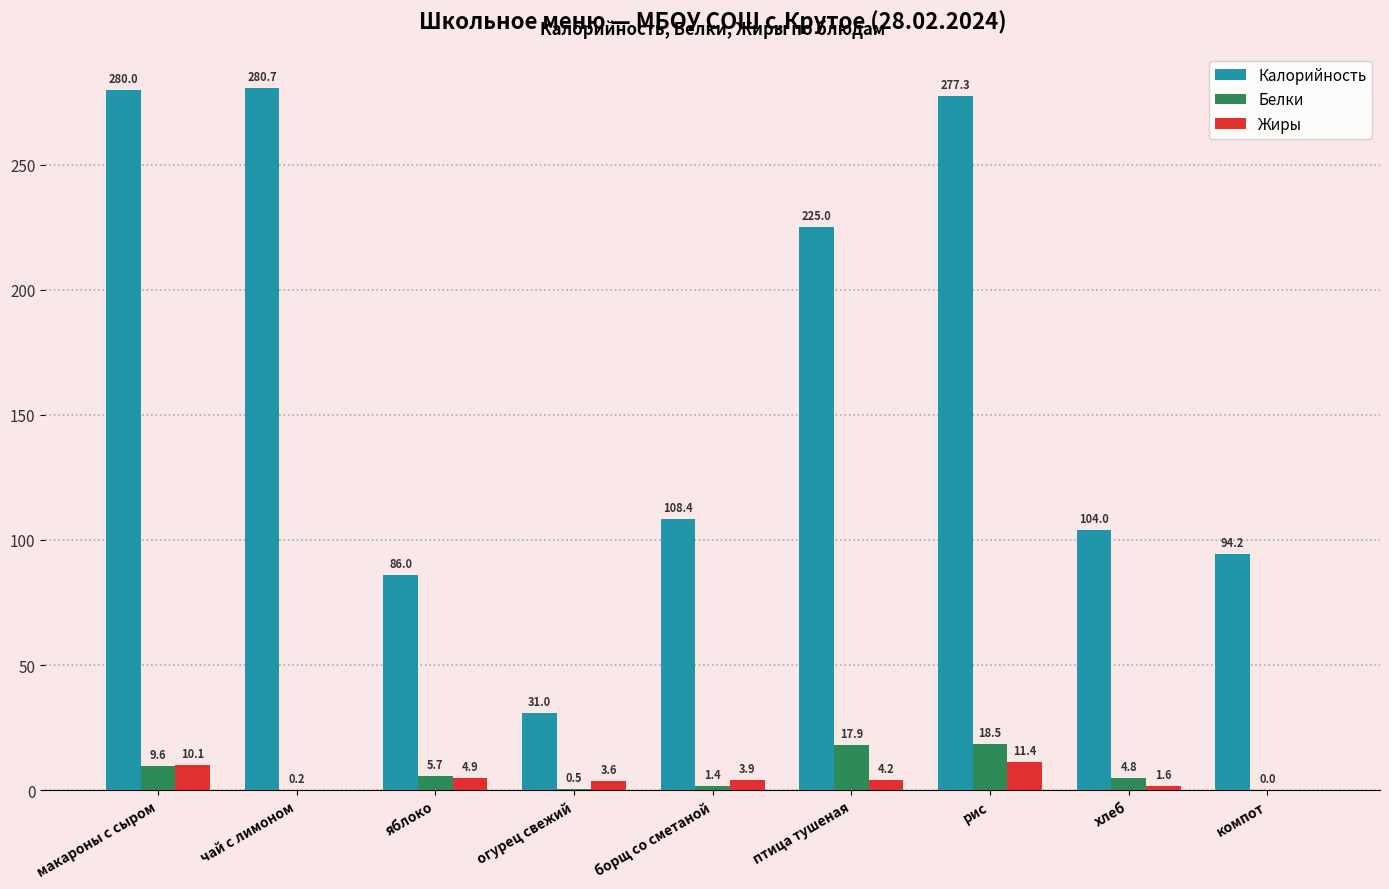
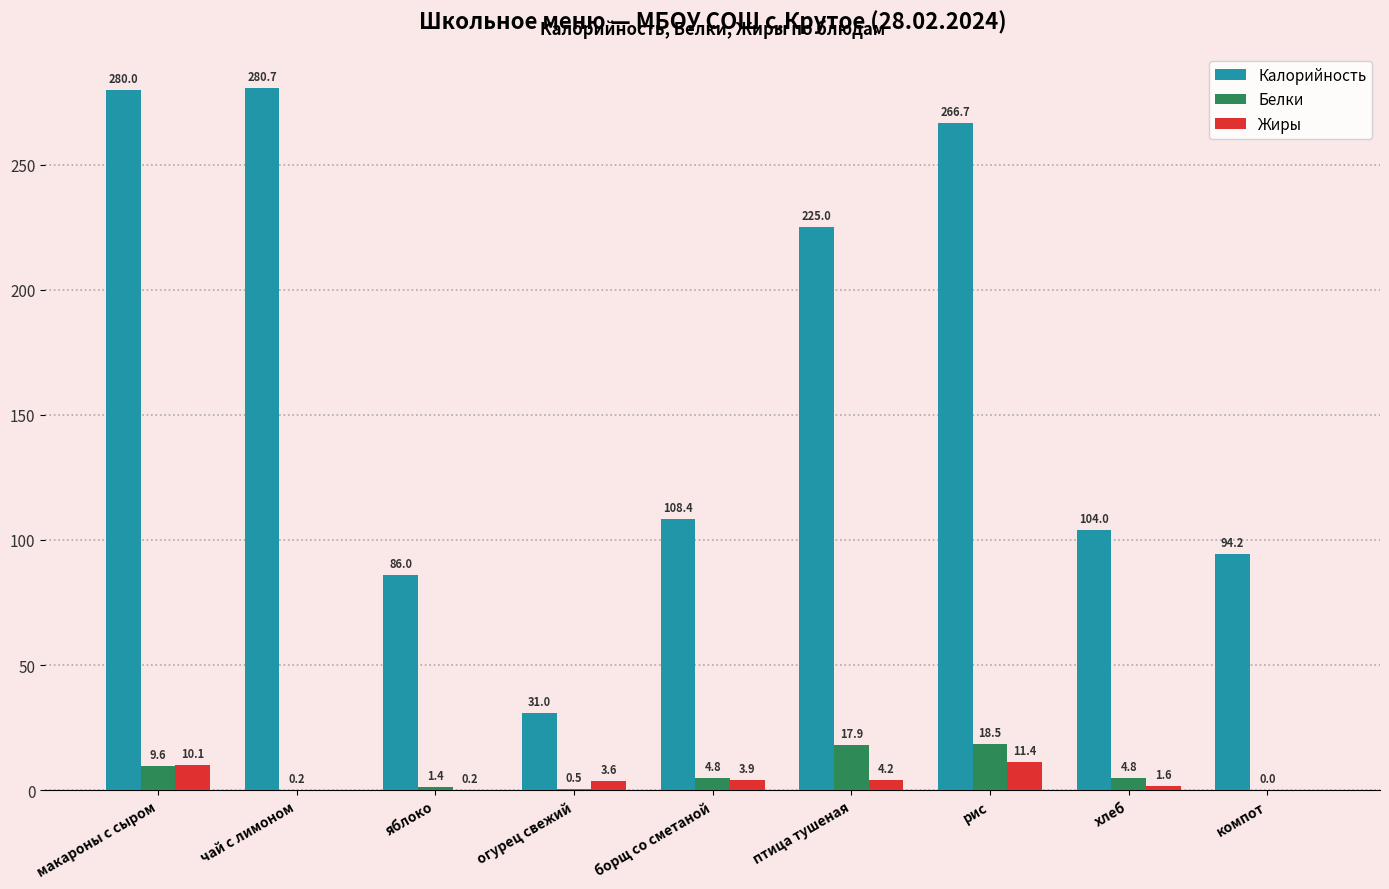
Белки, яблоко: 5.7 -> 1.4
Жиры, яблоко: 4.9 -> 0.2
Белки, борщ со сметаной: 1.4 -> 4.8
Калорийность, рис: 277.3 -> 266.7
